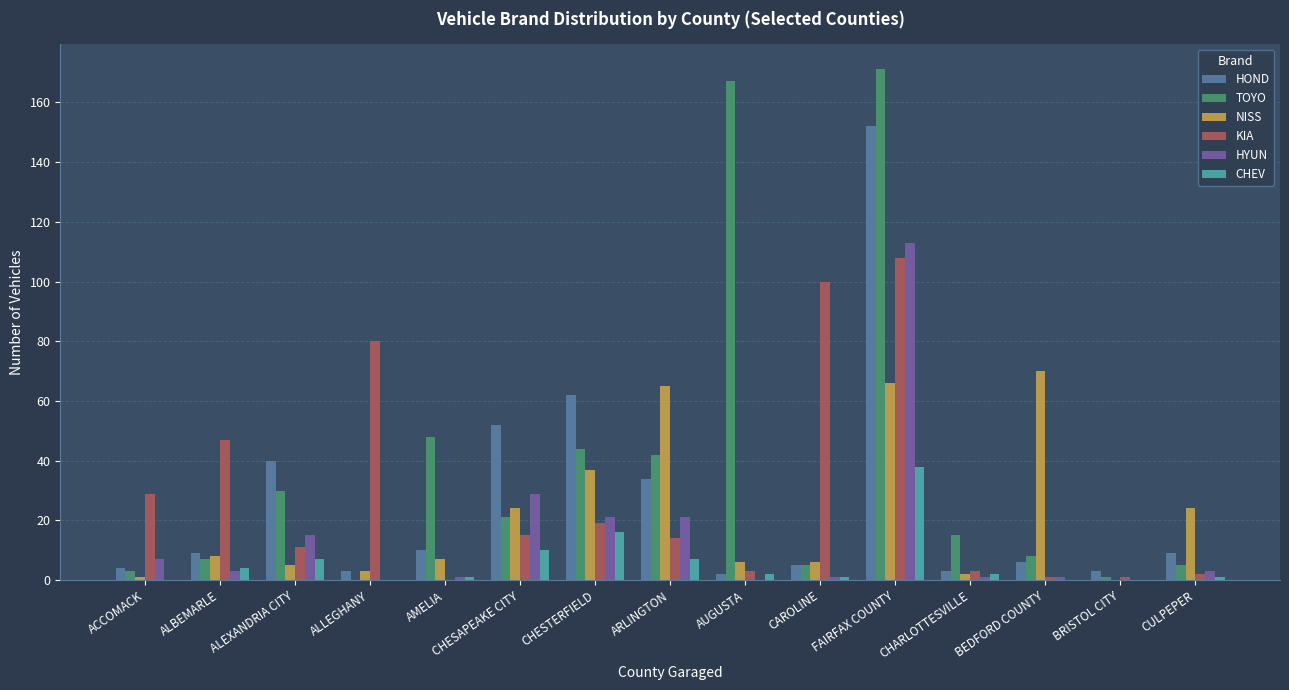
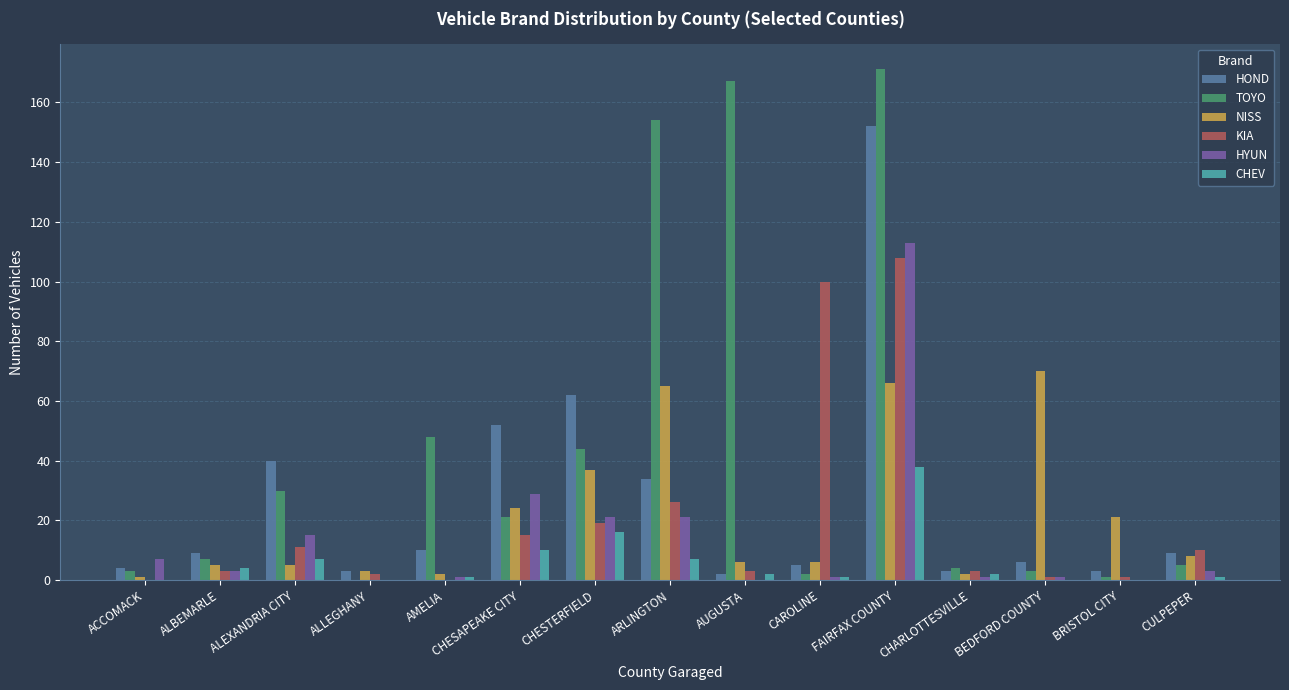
KIA, ACCOMACK: 29 -> 0
NISS, ALBEMARLE: 8 -> 5
KIA, ALBEMARLE: 47 -> 3
KIA, ALLEGHANY: 80 -> 2
NISS, AMELIA: 7 -> 2
TOYO, ARLINGTON: 42 -> 154
KIA, ARLINGTON: 14 -> 26
TOYO, CAROLINE: 5 -> 2
TOYO, CHARLOTTESVILLE: 15 -> 4
TOYO, BEDFORD COUNTY: 8 -> 3
NISS, BRISTOL CITY: 0 -> 21
NISS, CULPEPER: 24 -> 8
KIA, CULPEPER: 2 -> 10
